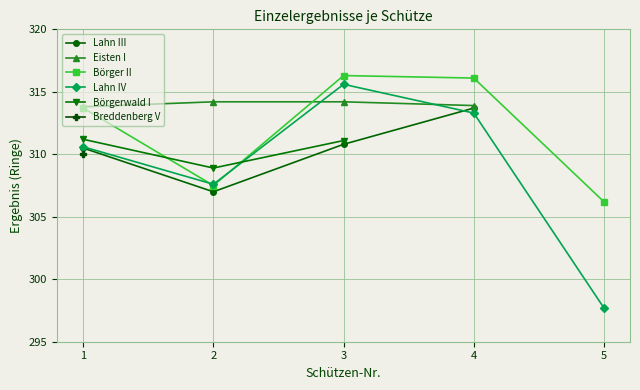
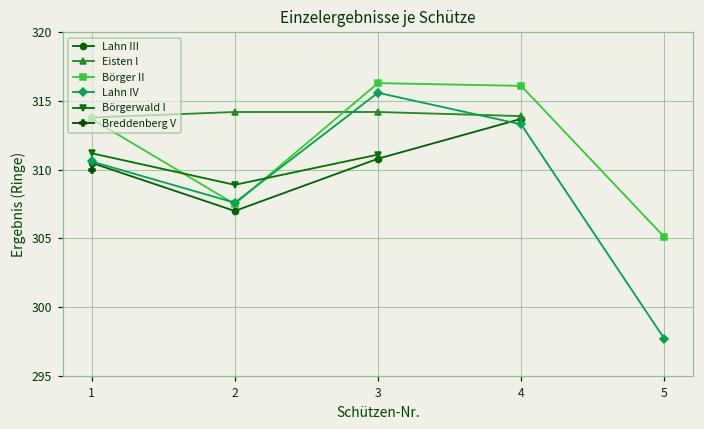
Börger II, 5: 306.2 -> 305.1
